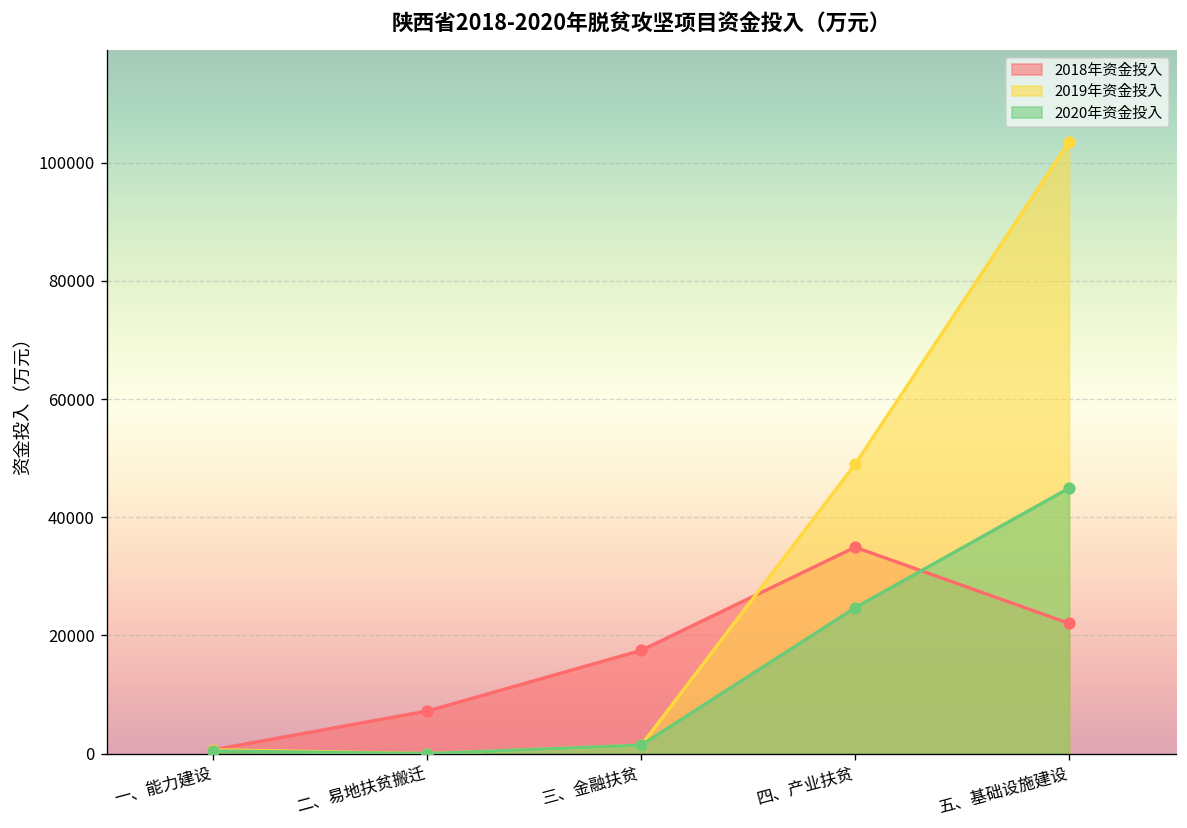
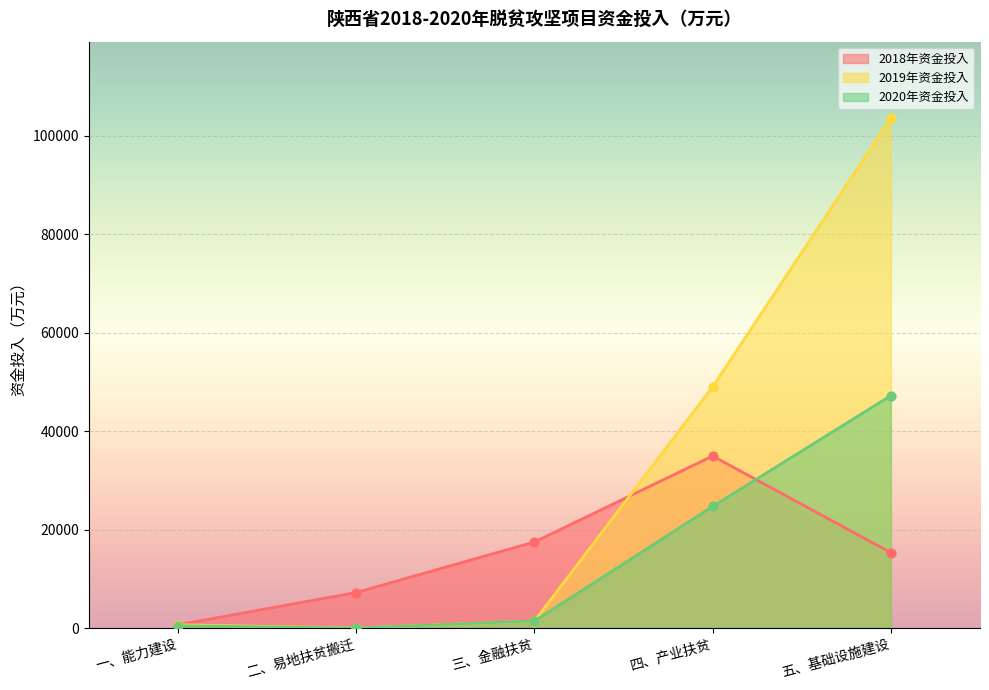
2018年资金投入, 五、基础设施建设: 22000 -> 15000
2020年资金投入, 五、基础设施建设: 45000 -> 47000
